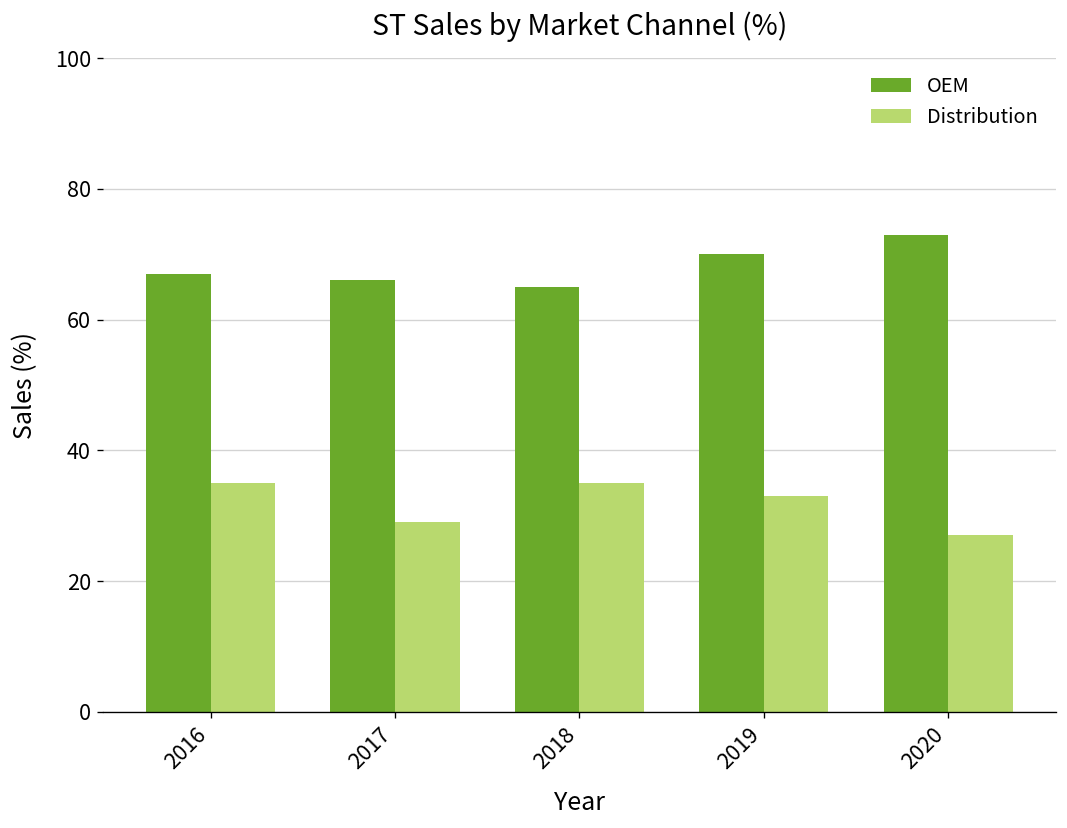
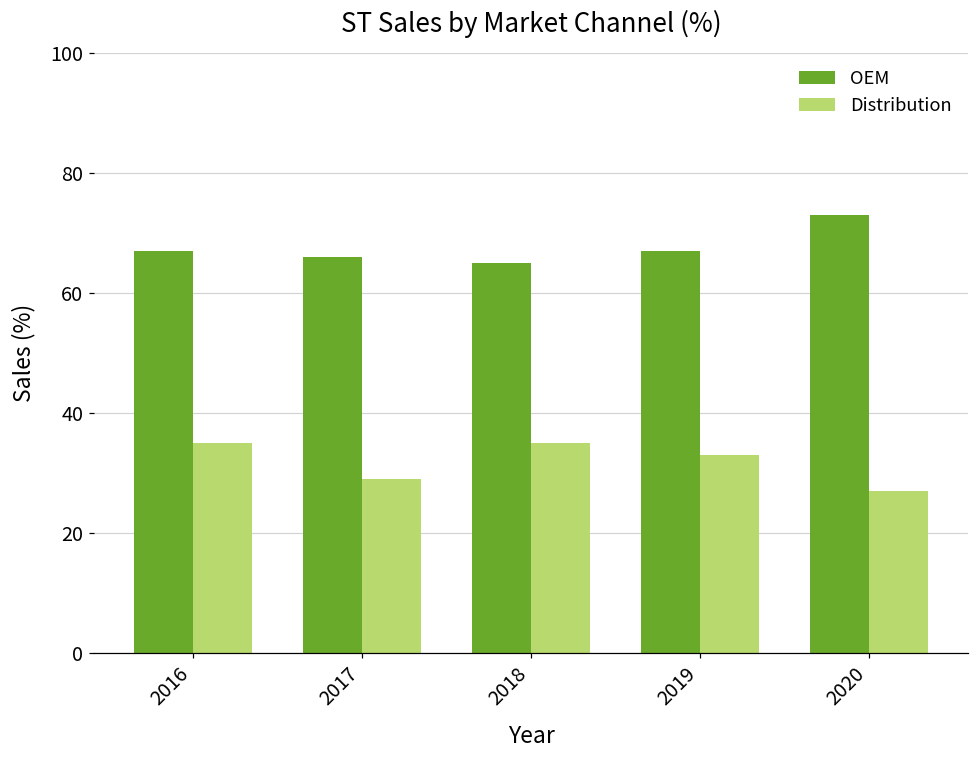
OEM, 2019: 70 -> 67
